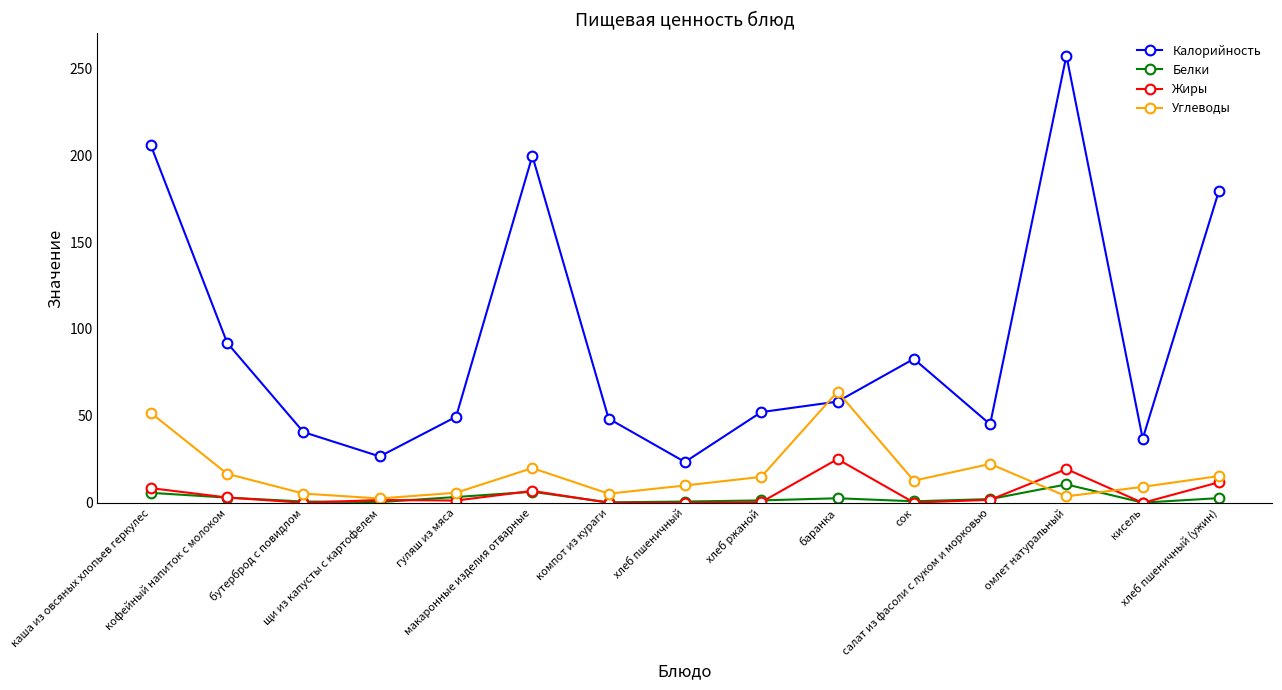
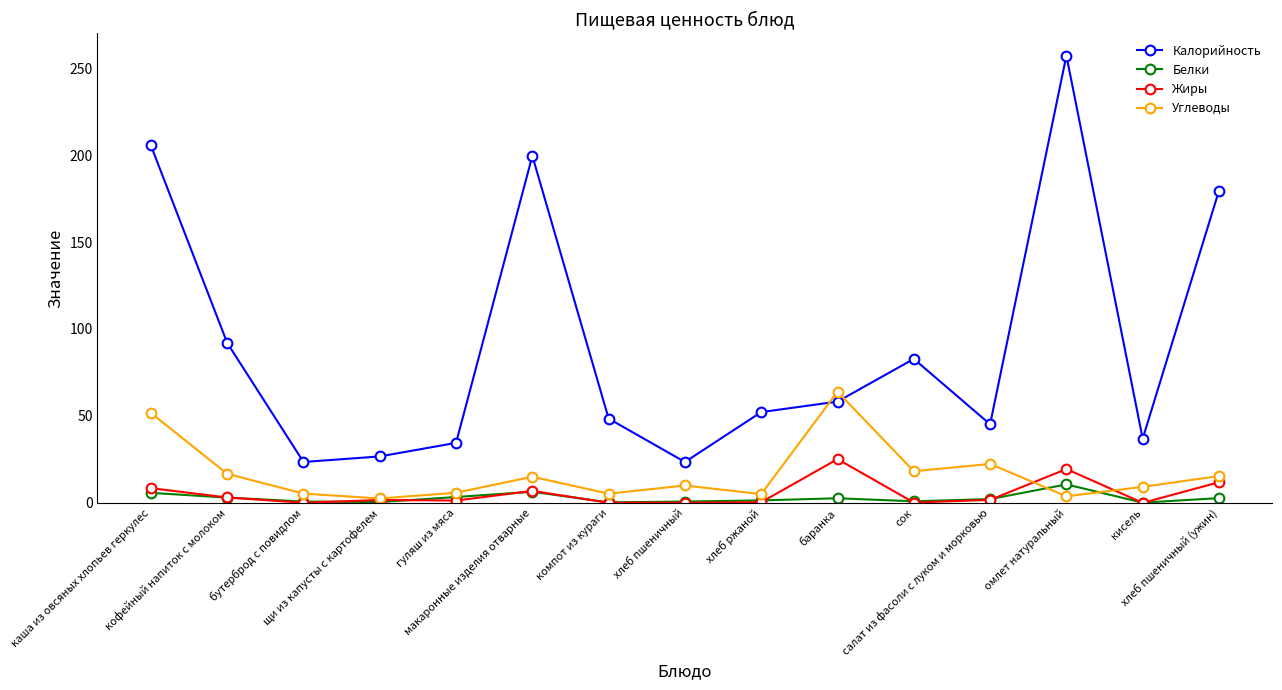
Калорийность, бутерброд с повидлом: 41 -> 24
Калорийность, гуляш из мяса: 50 -> 35
Углеводы, макаронные изделия отварные: 20 -> 15
Углеводы, хлеб ржаной: 15 -> 5
Углеводы, сок: 13 -> 18
